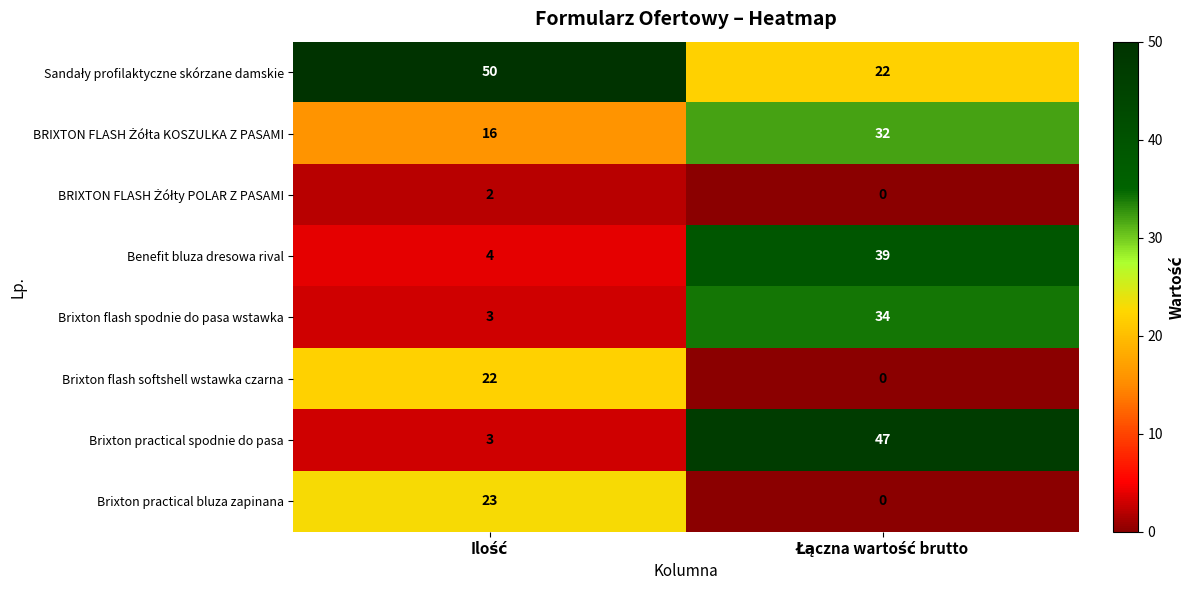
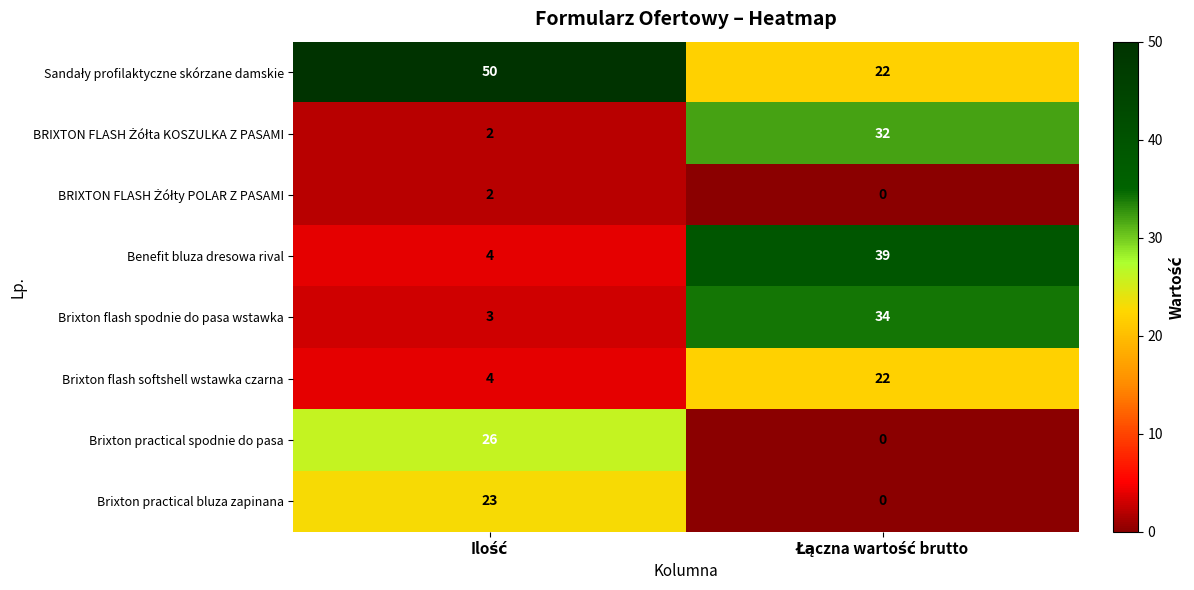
BRIXTON FLASH Żółta KOSZULKA Z PASAMI, Ilość: 16 -> 2
Brixton flash softshell wstawka czarna, Ilość: 22 -> 4
Brixton flash softshell wstawka czarna, Łączna wartość brutto: 0 -> 22
Brixton practical spodnie do pasa, Ilość: 3 -> 26
Brixton practical spodnie do pasa, Łączna wartość brutto: 47 -> 0
